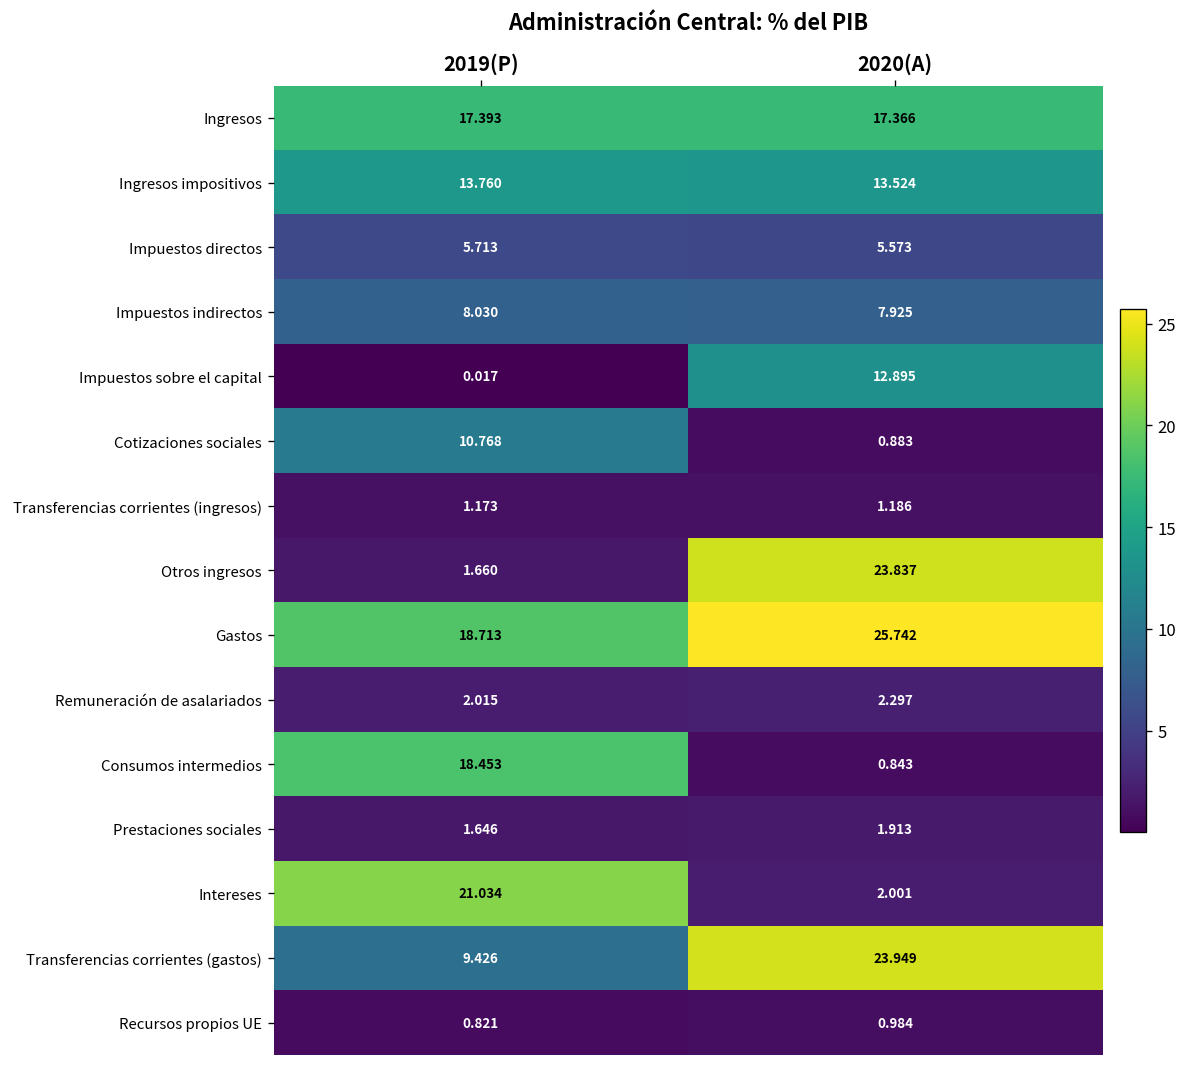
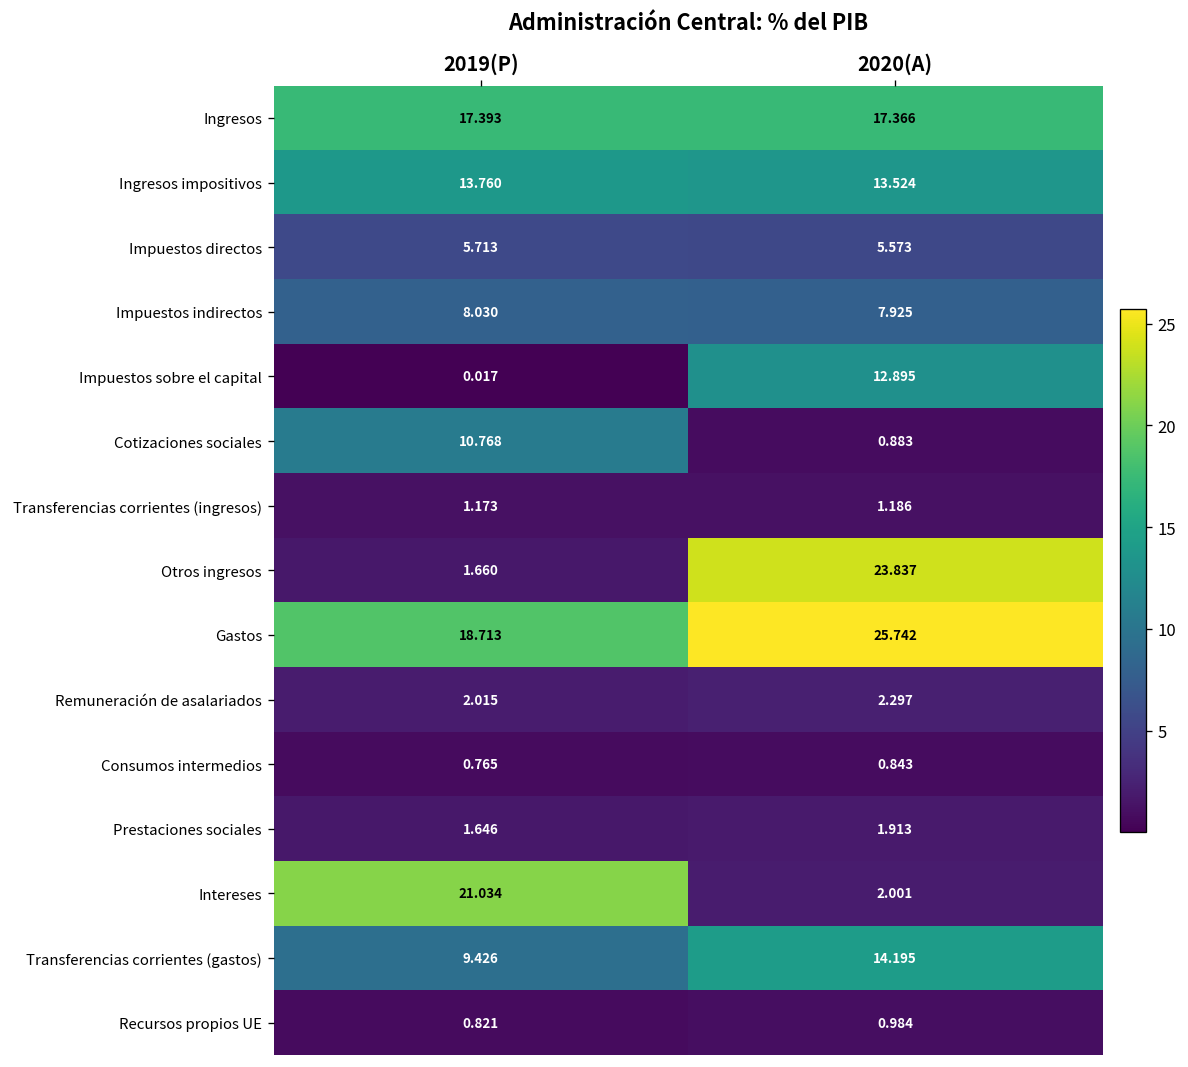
Consumos intermedios, 2019(P): 18.453 -> 0.765
Transferencias corrientes (gastos), 2020(A): 23.949 -> 14.195
